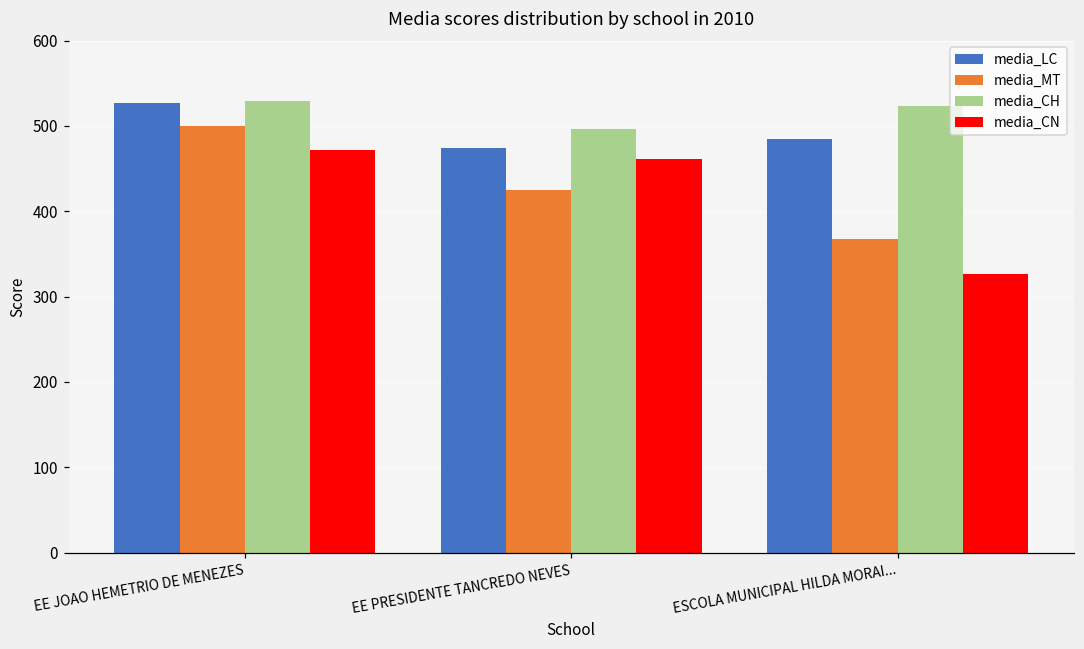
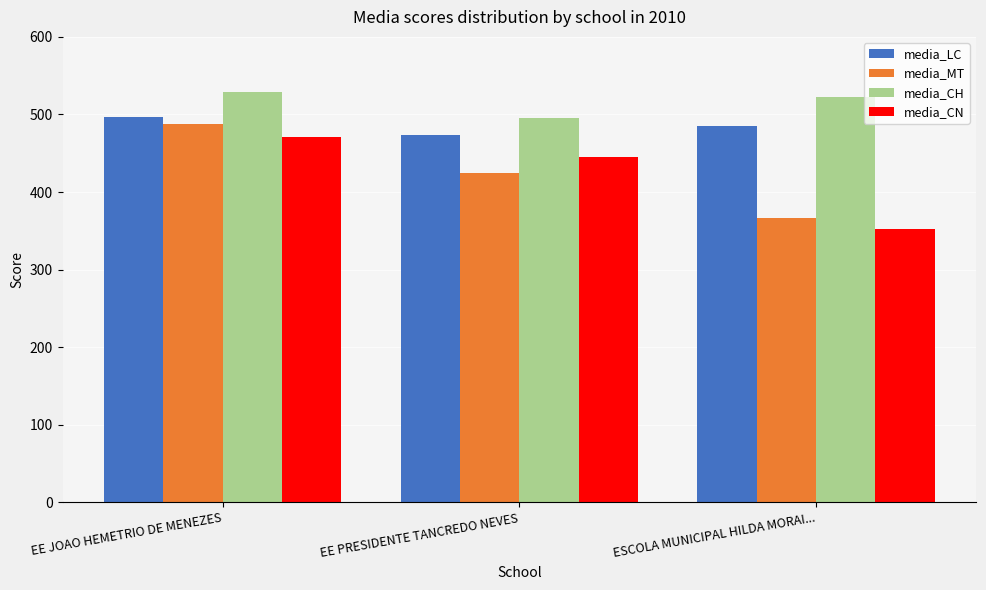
media_LC, EE JOAO HEMETRIO DE MENEZES: 530 -> 500
media_MT, EE JOAO HEMETRIO DE MENEZES: 500 -> 490
media_CN, EE PRESIDENTE TANCREDO NEVES: 460 -> 450
media_CN, ESCOLA MUNICIPAL HILDA MORAI...: 330 -> 350
